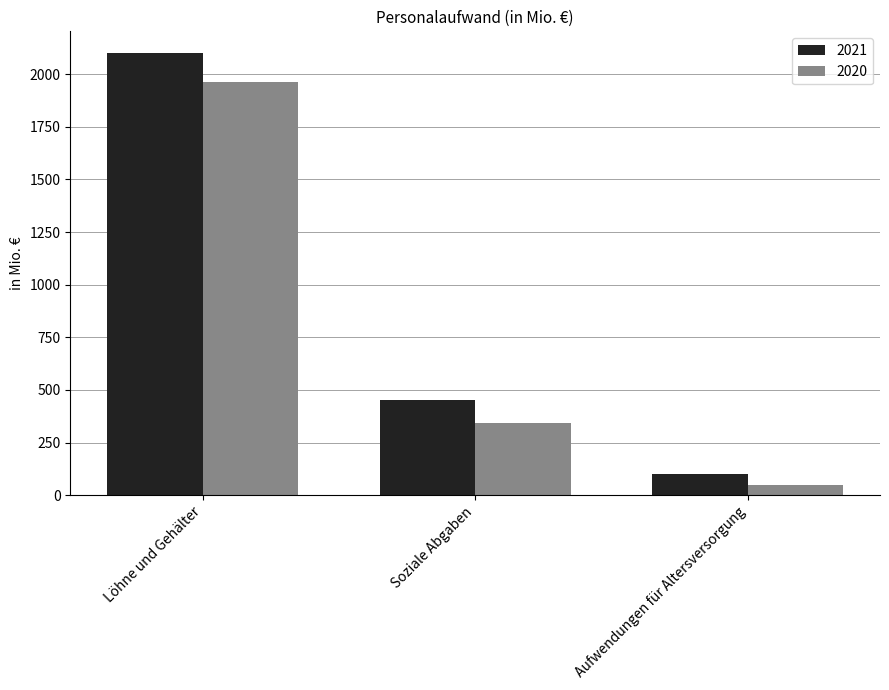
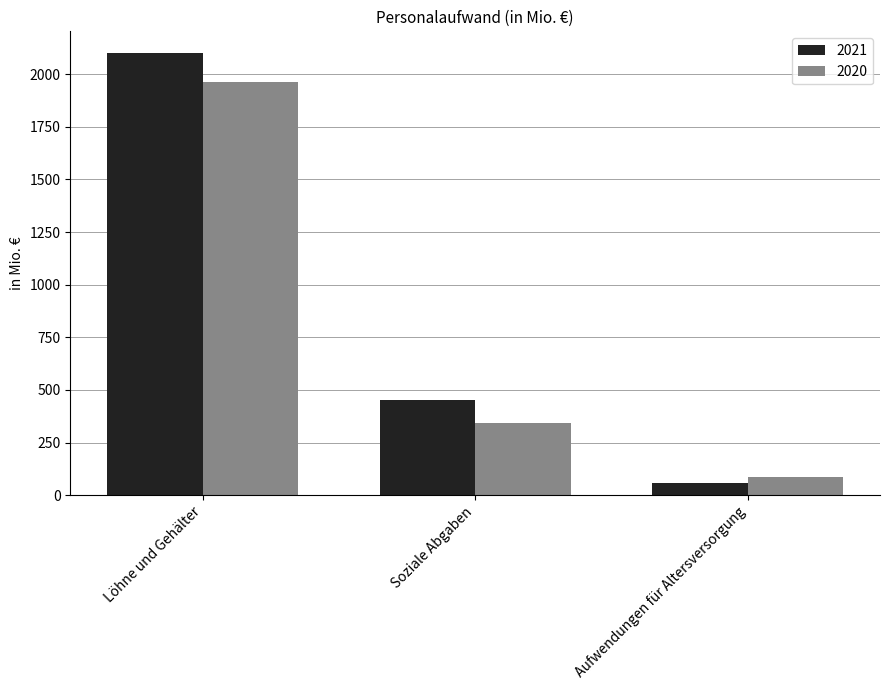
2021, Aufwendungen für Altersversorgung: 100 -> 60
2020, Aufwendungen für Altersversorgung: 50 -> 90
